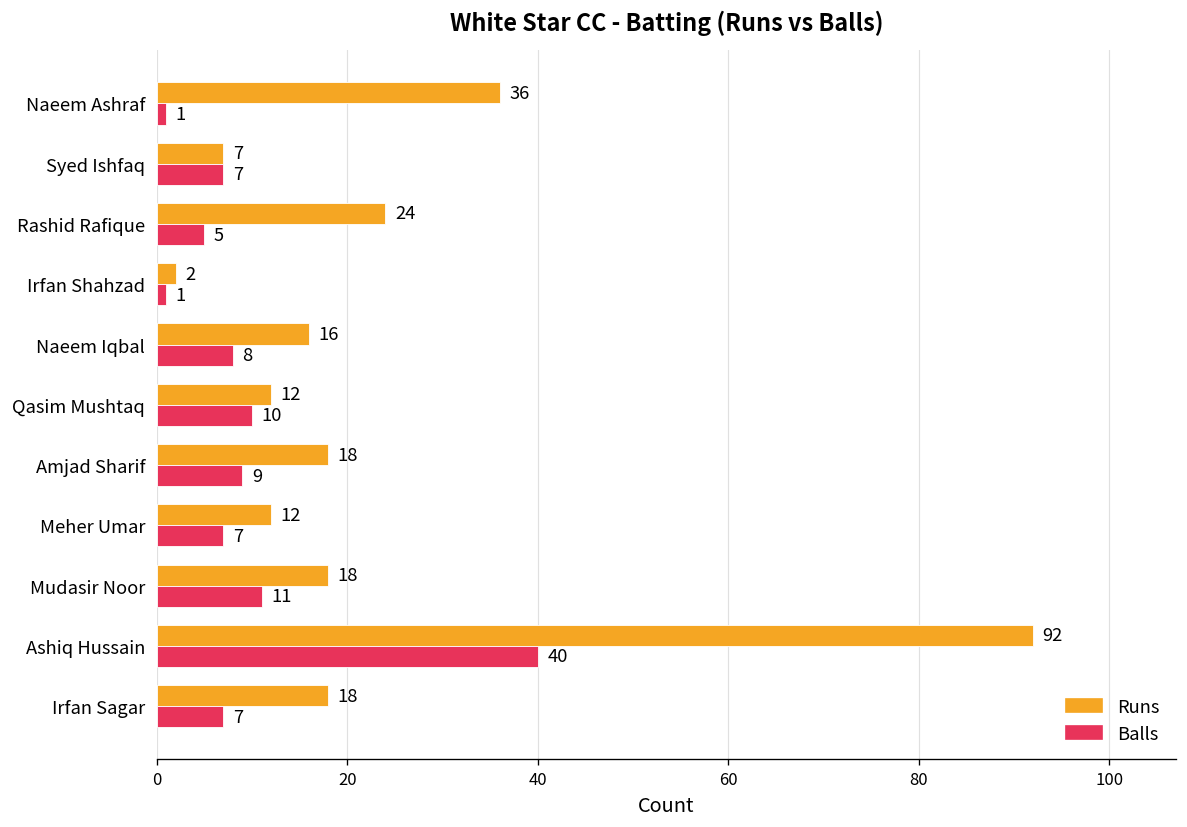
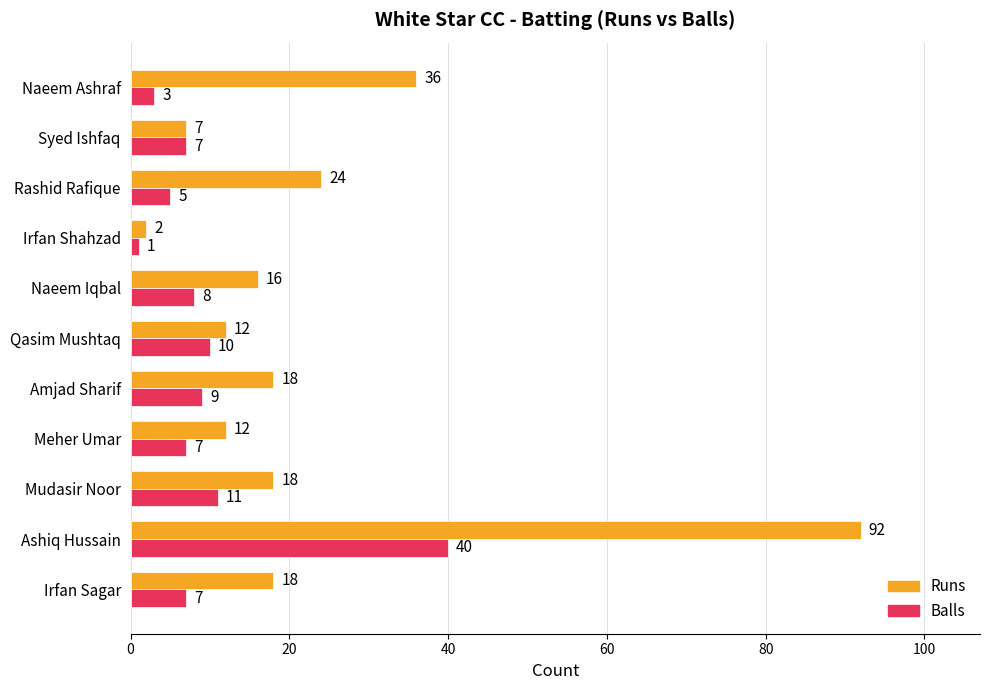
Balls, Naeem Ashraf: 1 -> 3
